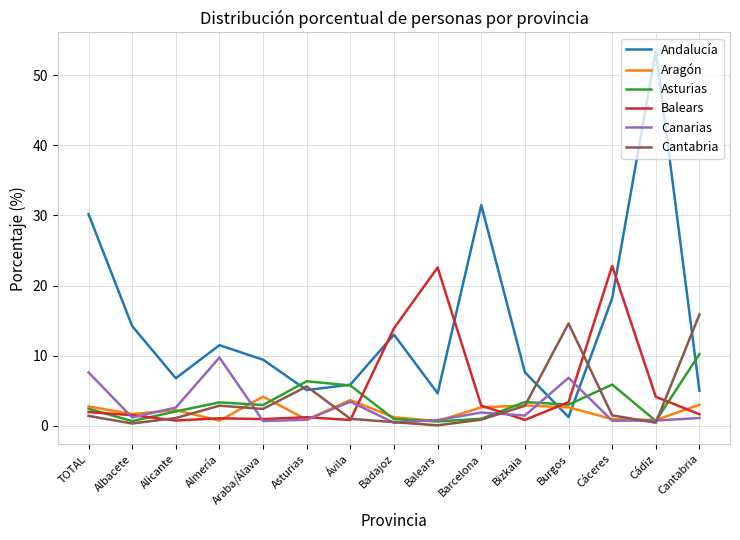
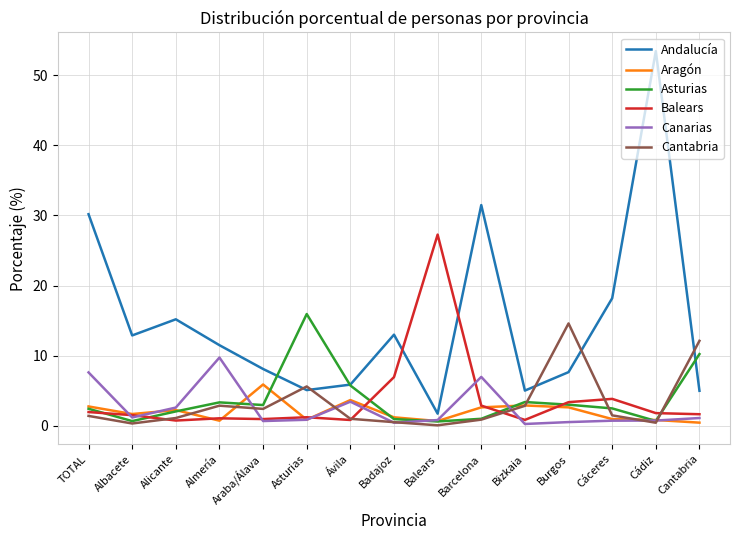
Andalucía, Albacete: 14 -> 13
Andalucía, Alicante: 7 -> 15
Andalucía, Araba/Álava: 9 -> 8
Aragón, Araba/Álava: 4 -> 6
Asturias, Asturias: 6 -> 16
Balears, Badajoz: 14 -> 7
Andalucía, Balears: 5 -> 2
Balears, Balears: 23 -> 27
Canarias, Barcelona: 2 -> 7
Andalucía, Bizkaia: 8 -> 5
Canarias, Bizkaia: 1 -> 0
Andalucía, Burgos: 1 -> 8
Canarias, Burgos: 7 -> 1
Asturias, Cáceres: 6 -> 3
Balears, Cáceres: 23 -> 4
Balears, Cádiz: 4 -> 2
Aragón, Cantabria: 3 -> 0
Cantabria, Cantabria: 16 -> 12
